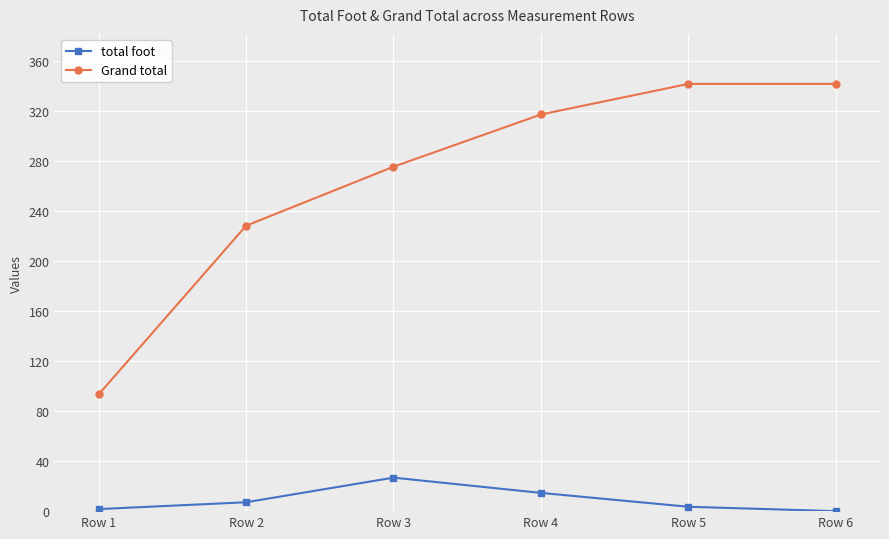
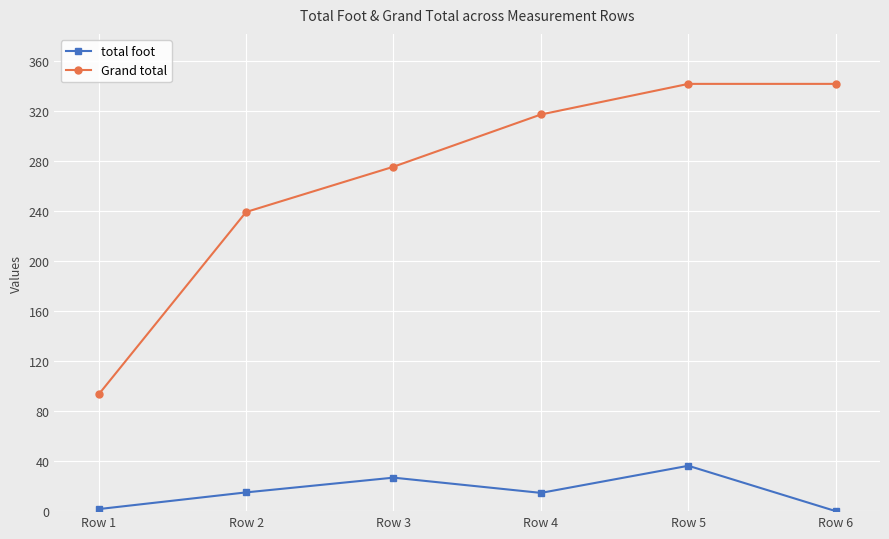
total foot, Row 2: 7 -> 15
Grand total, Row 2: 228 -> 239
total foot, Row 5: 4 -> 36
